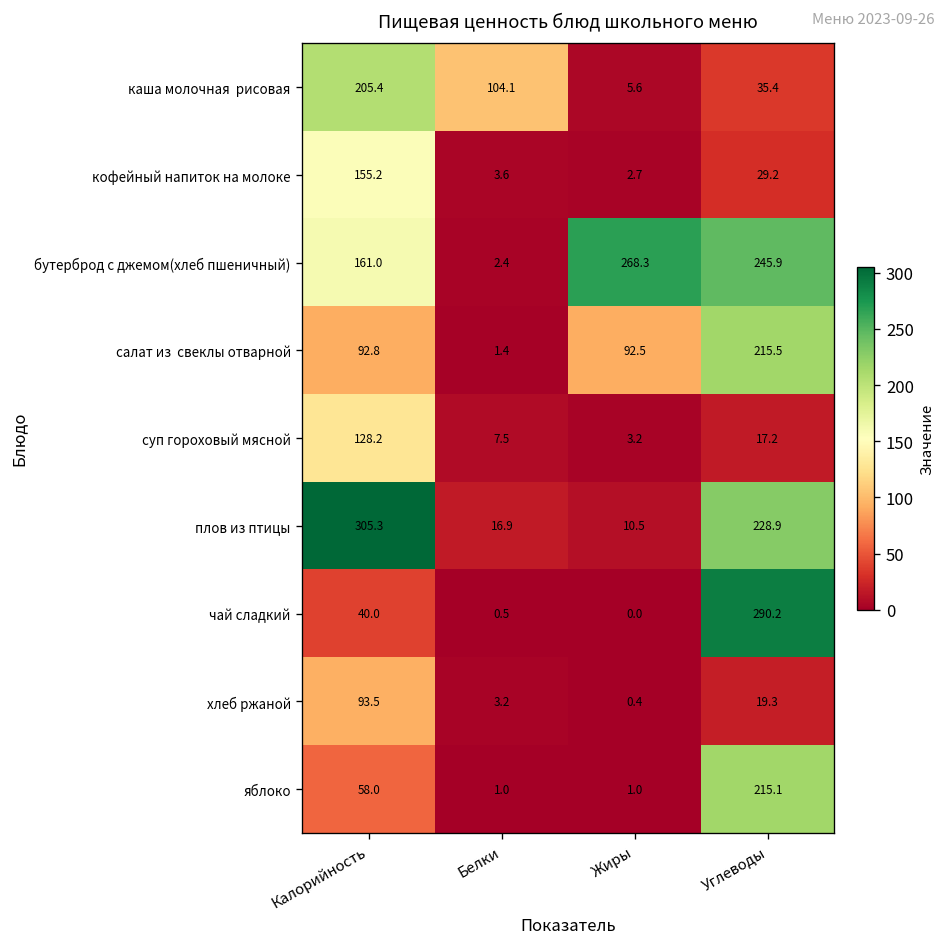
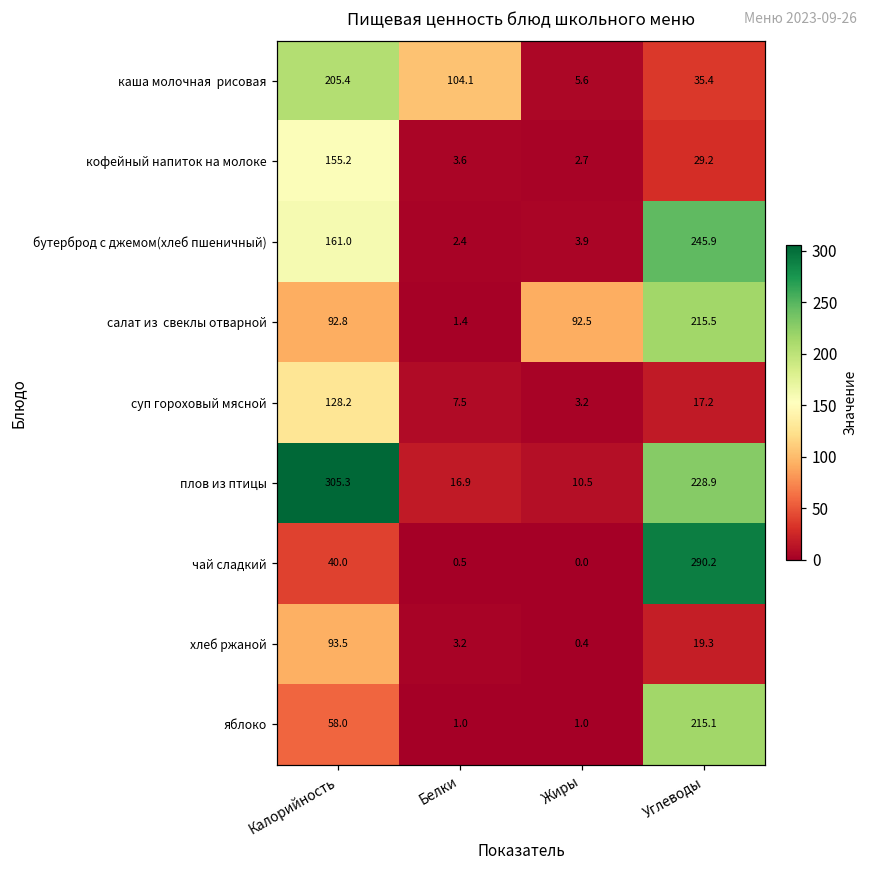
бутерброд с джемом(хлеб пшеничный), Жиры: 268.3 -> 3.9
